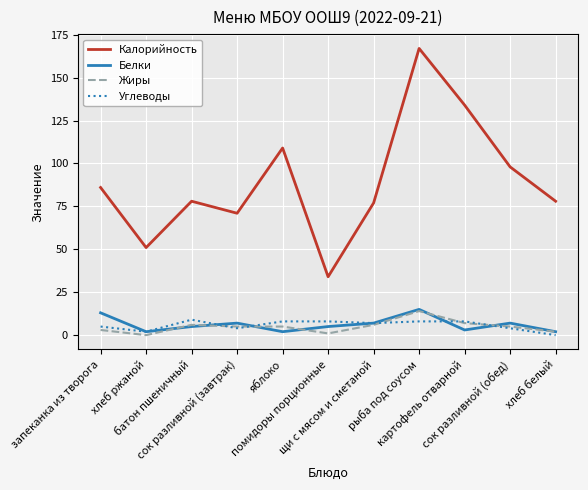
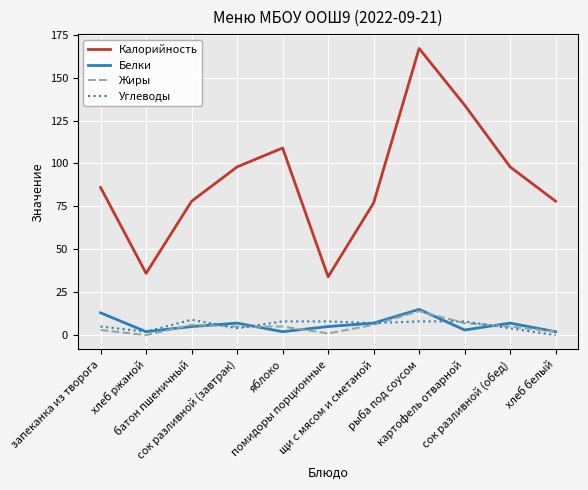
Калорийность, хлеб ржаной: 51 -> 36
Калорийность, сок разливной (завтрак): 71 -> 98
